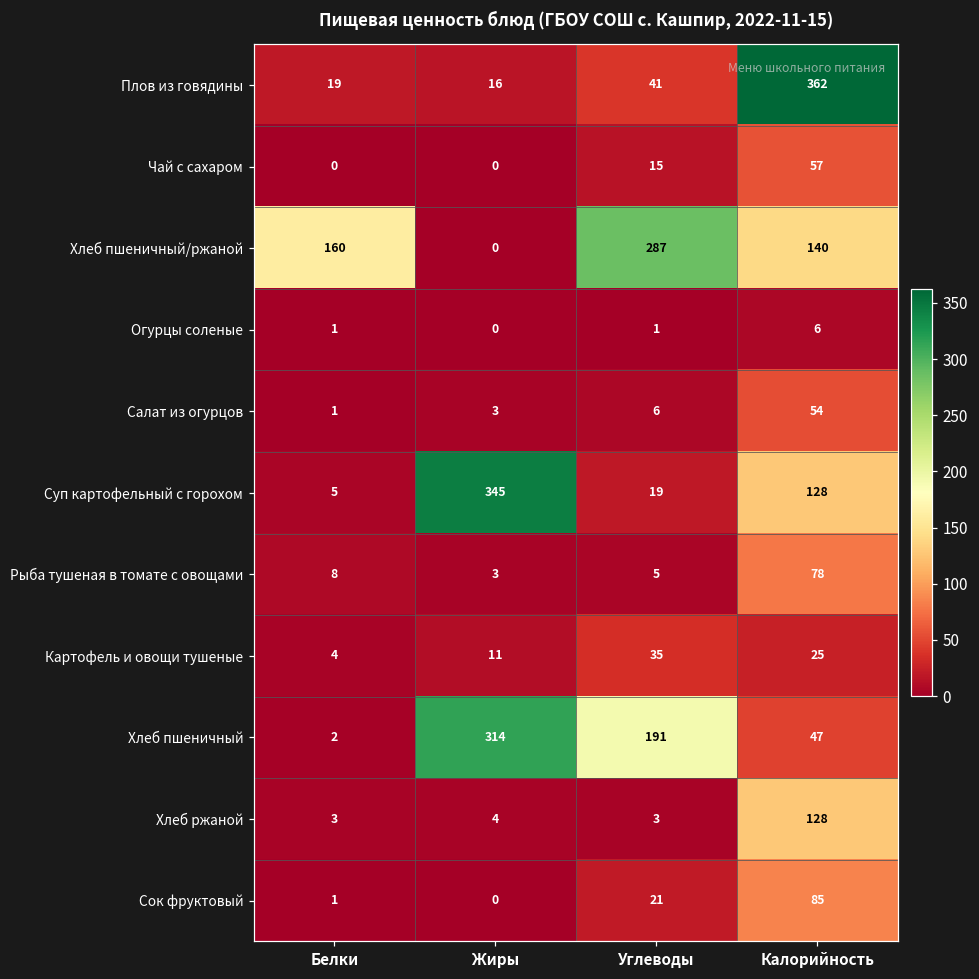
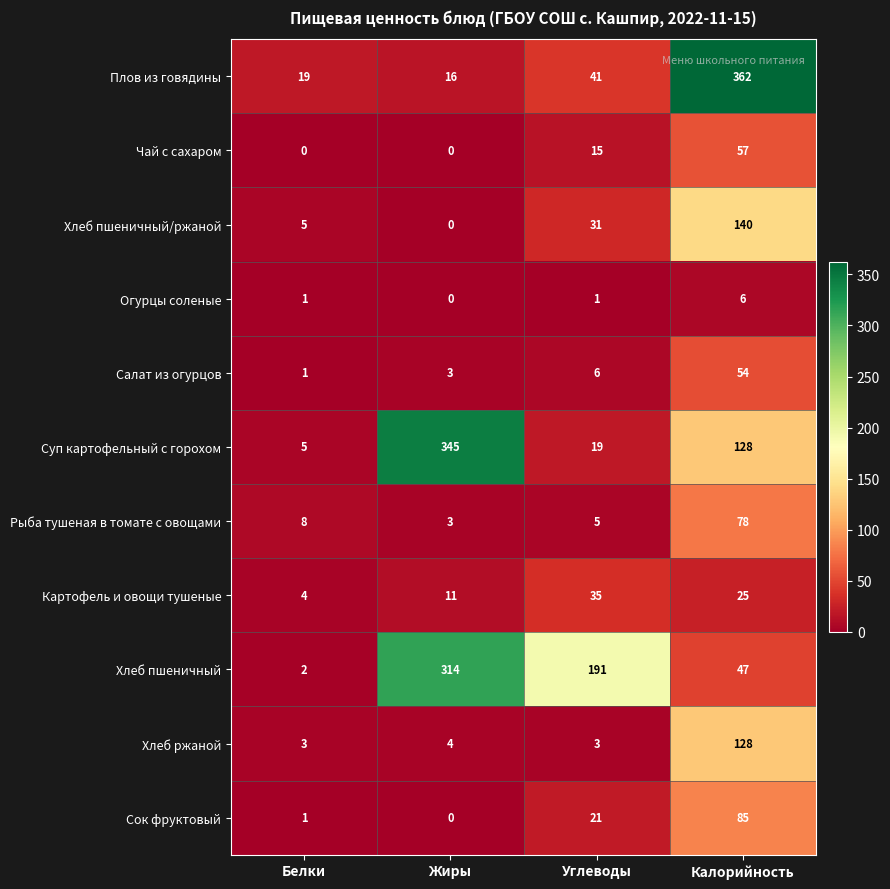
Хлеб пшеничный/ржаной, Белки: 160 -> 5
Хлеб пшеничный/ржаной, Углеводы: 287 -> 31
